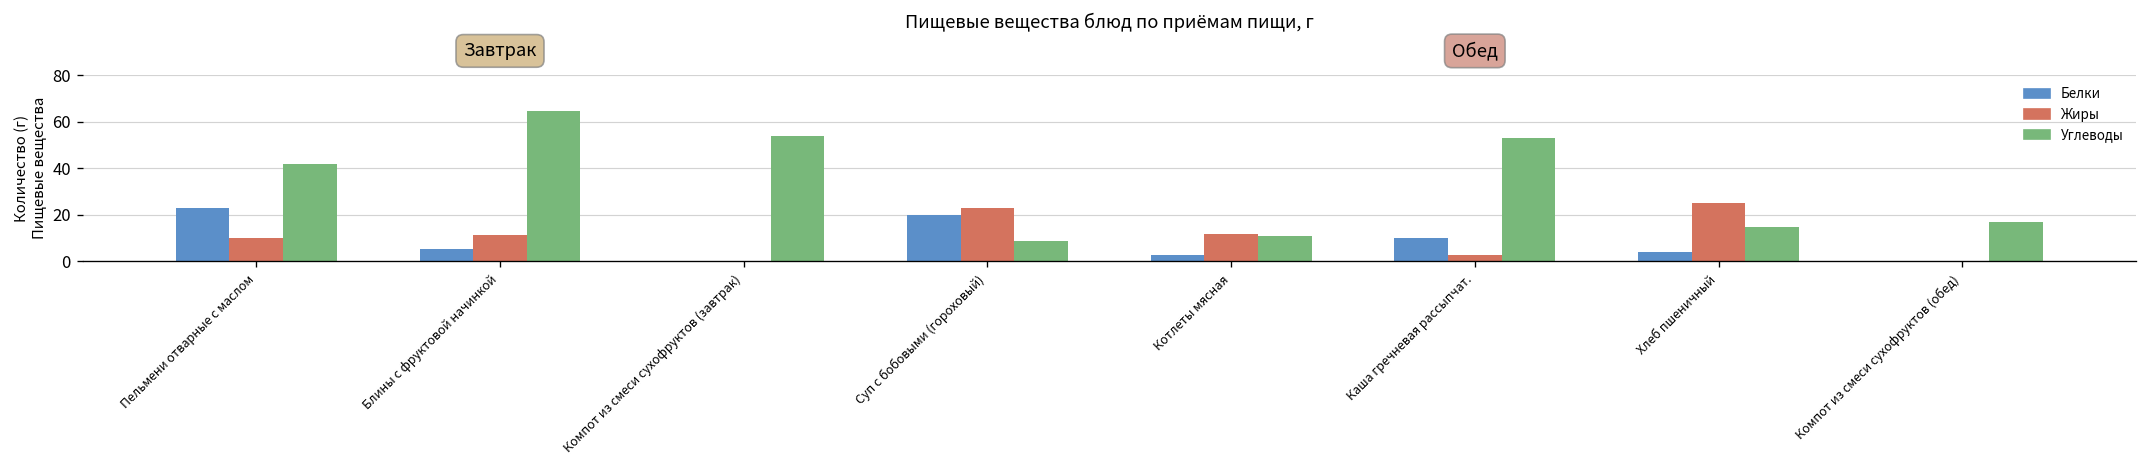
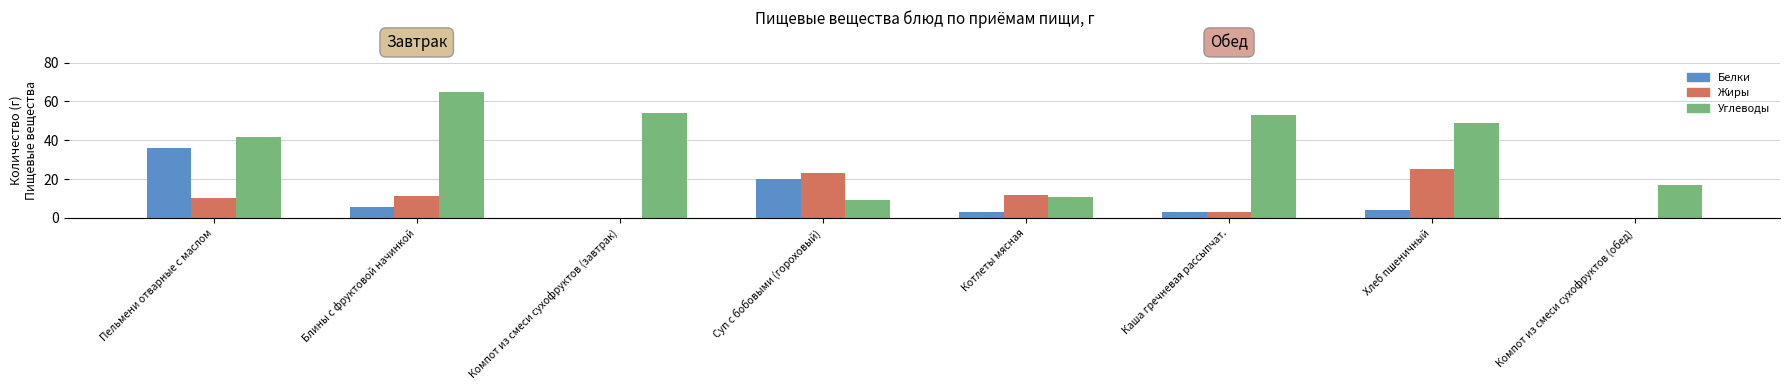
Белки, Пельмени отварные с маслом: 23 -> 36
Белки, Каша гречневая рассыпчат.: 10 -> 3
Углеводы, Хлеб пшеничный: 15 -> 49
